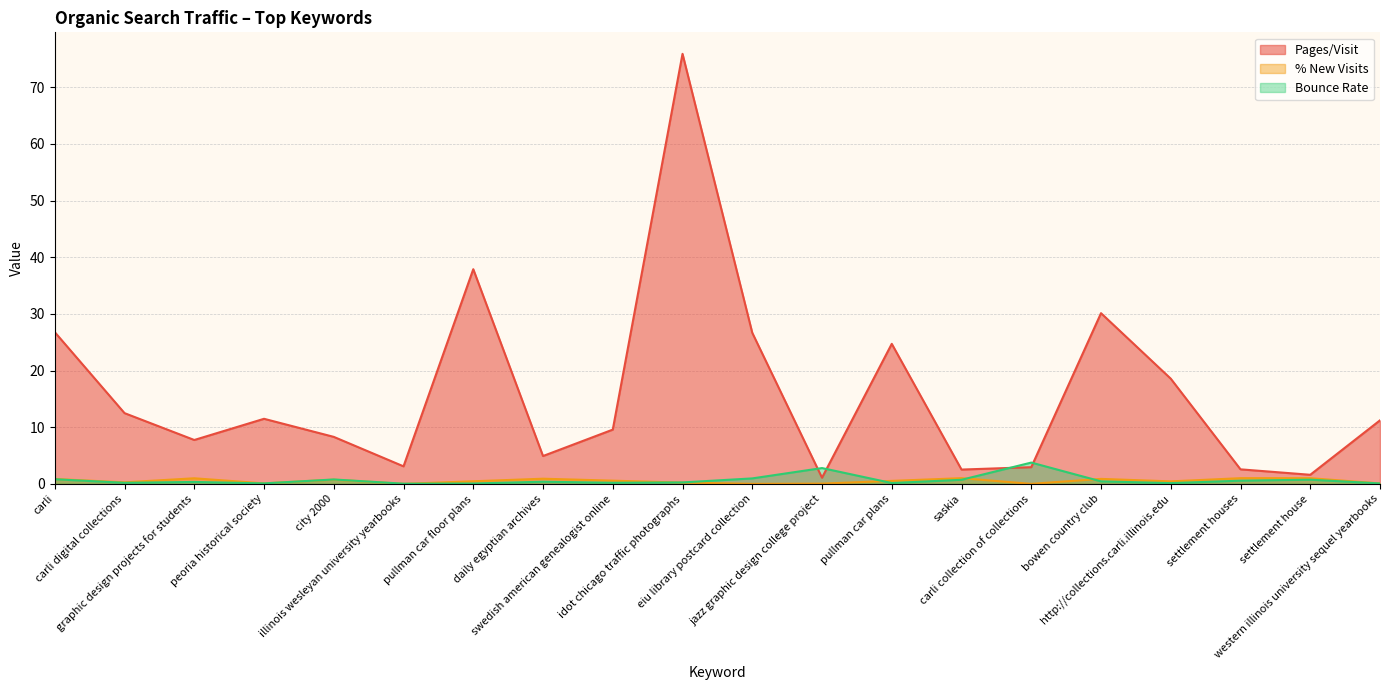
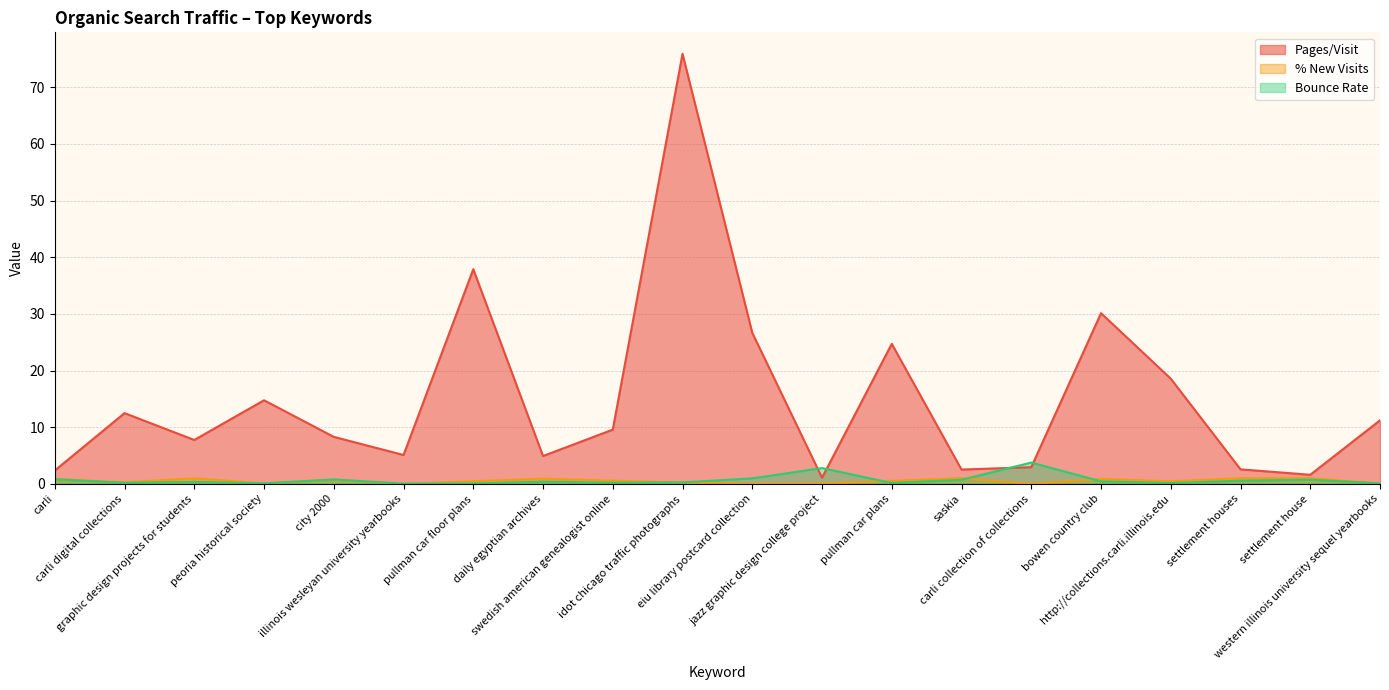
Pages/Visit, carli: 27 -> 2
Pages/Visit, peoria historical society: 11 -> 15
Pages/Visit, illinois wesleyan university yearbooks: 3 -> 5
